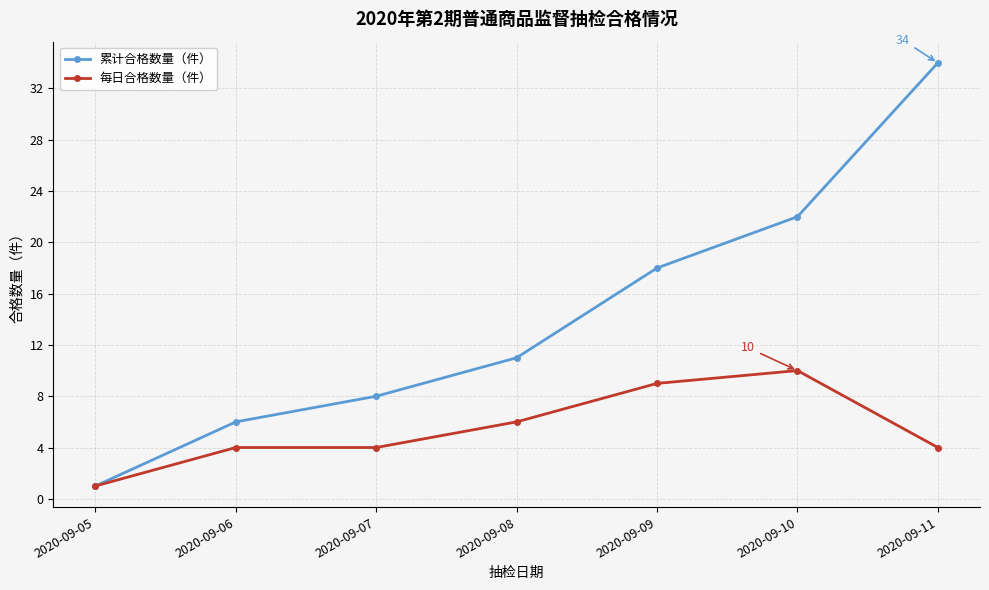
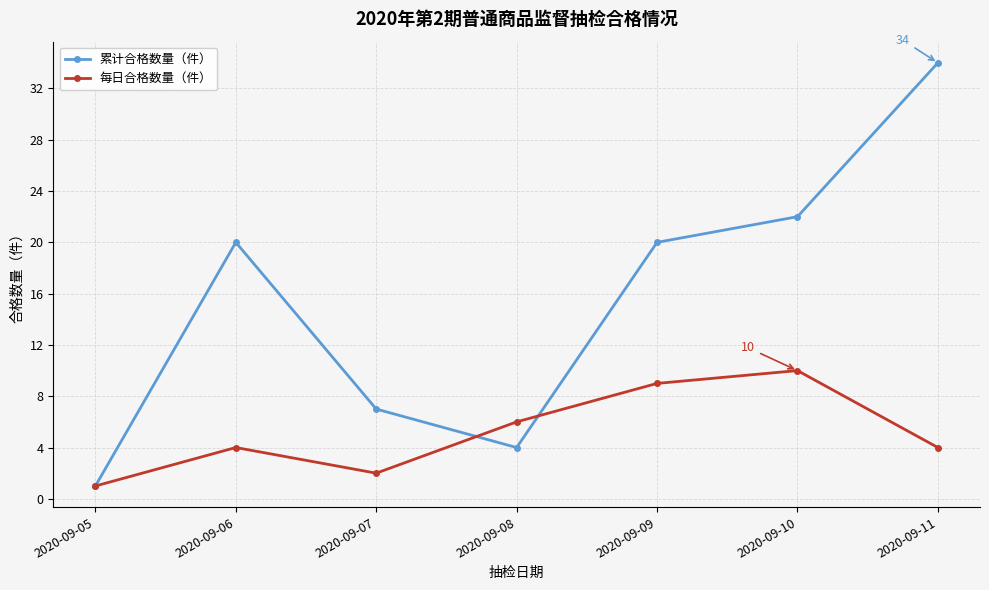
累计合格数量（件）, 2020-09-06: 6 -> 20
累计合格数量（件）, 2020-09-07: 8 -> 7
每日合格数量（件）, 2020-09-07: 4 -> 2
累计合格数量（件）, 2020-09-08: 11 -> 4
累计合格数量（件）, 2020-09-09: 18 -> 20
